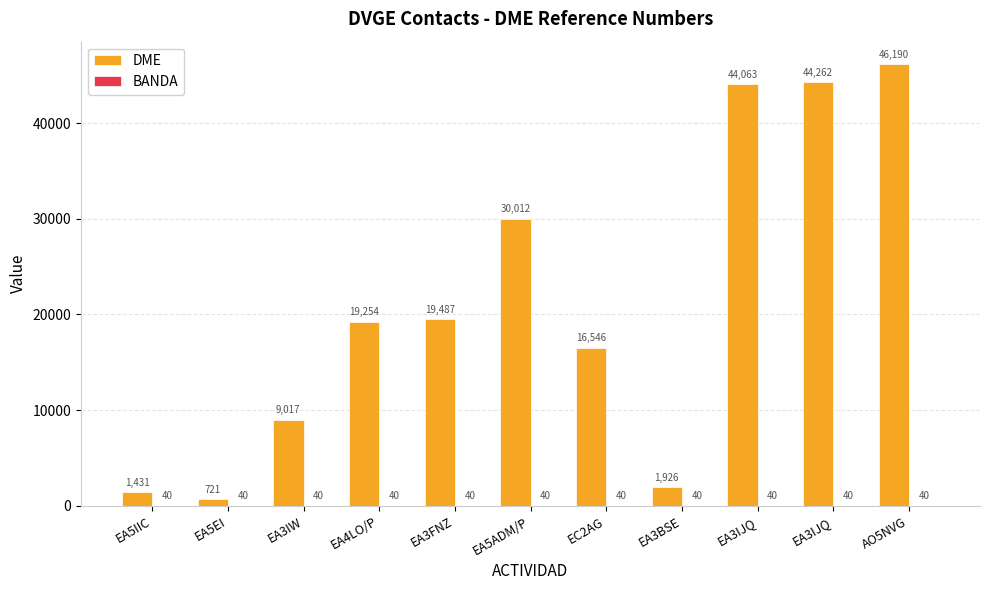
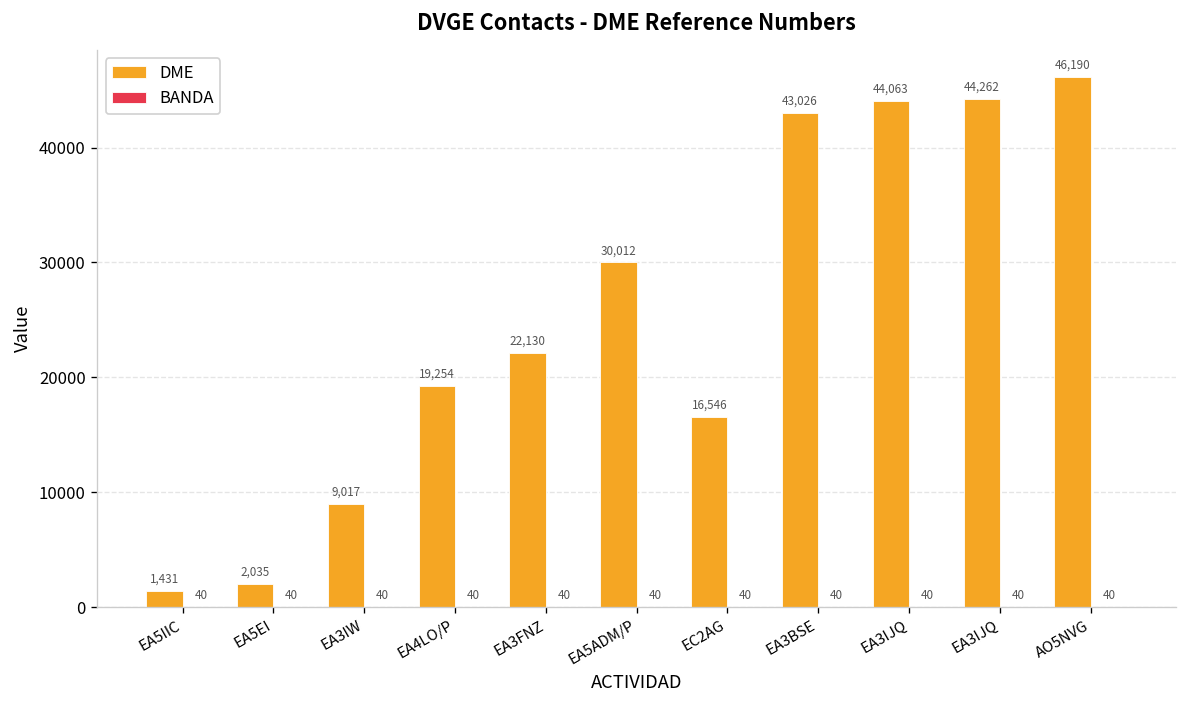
DME, EA5EI: 721 -> 2,035
DME, EA3FNZ: 19,487 -> 22,130
DME, EA3BSE: 1,926 -> 43,026
